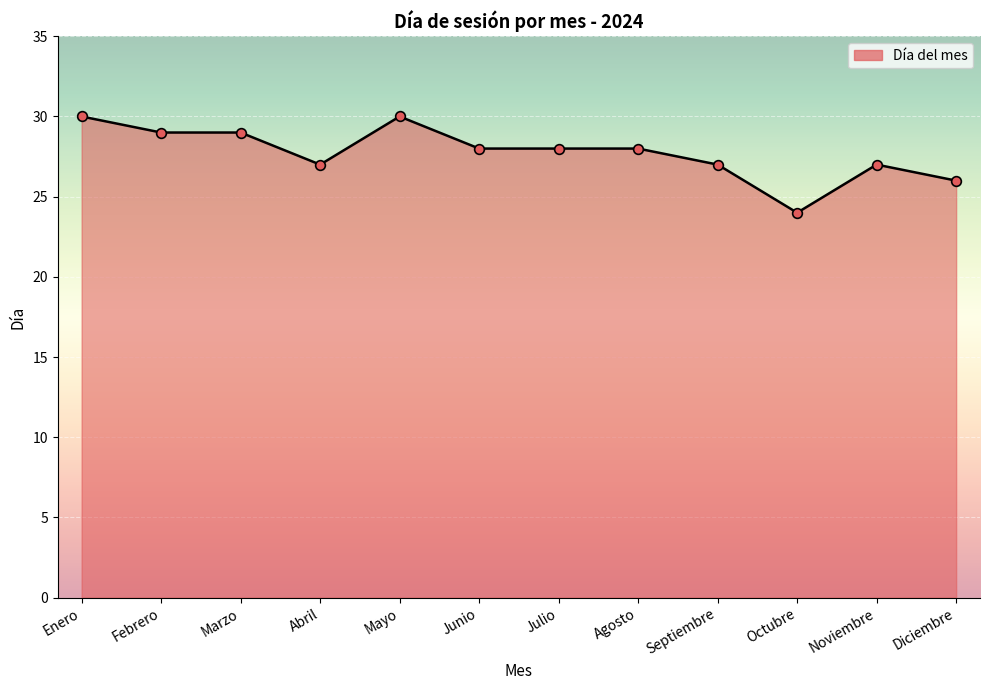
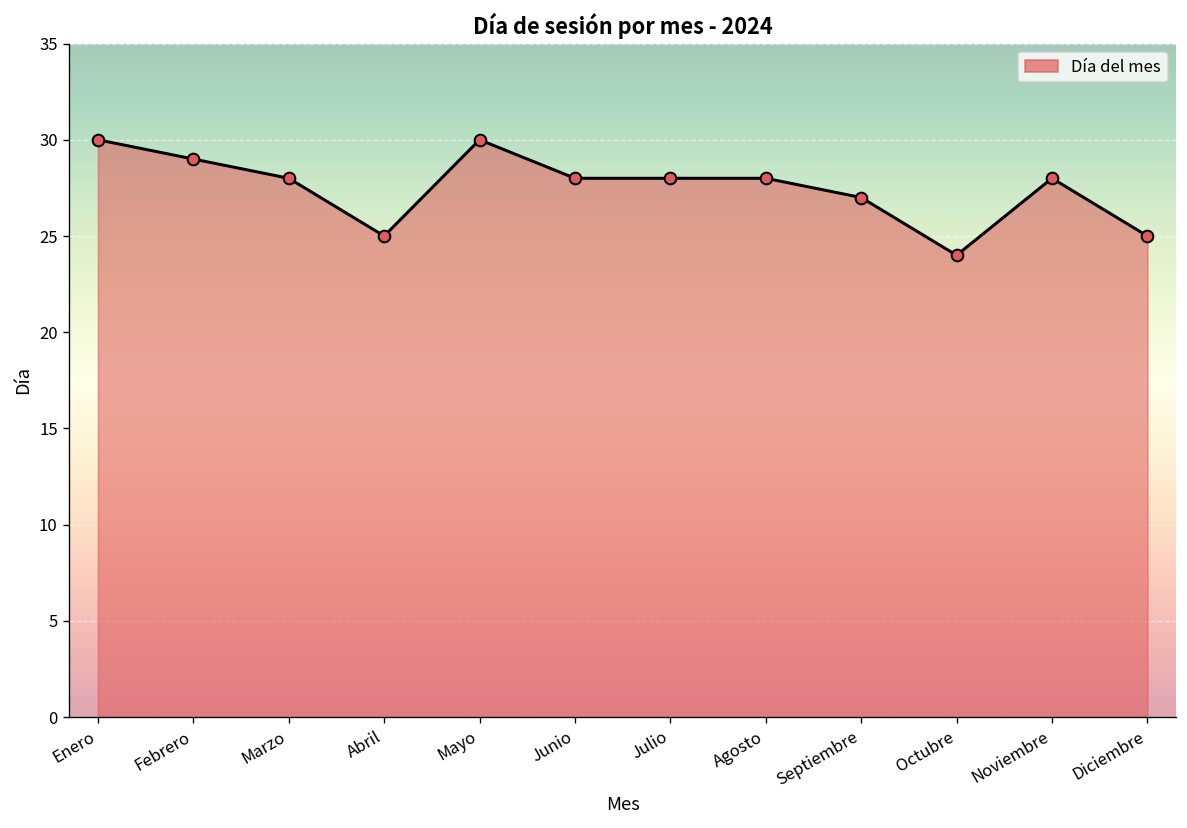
Marzo: 29 -> 28
Abril: 27 -> 25
Noviembre: 27 -> 28
Diciembre: 26 -> 25
